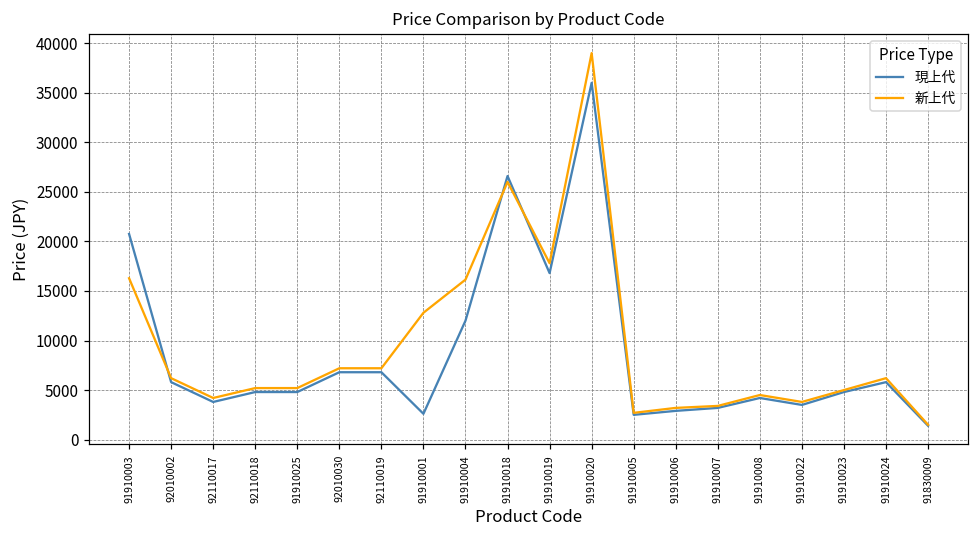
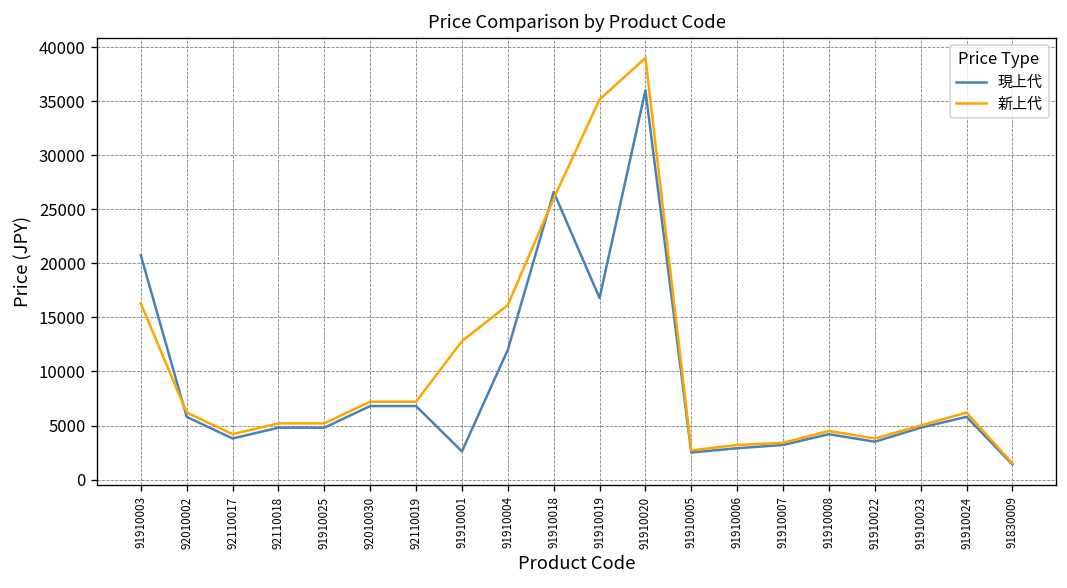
新上代, 91910019: 18000 -> 35000
